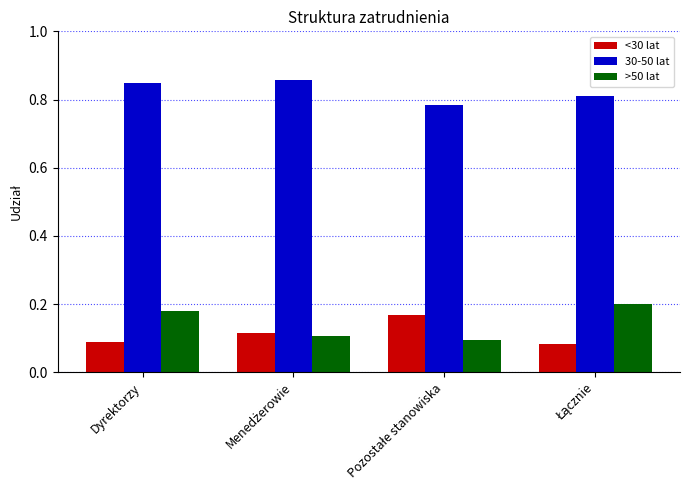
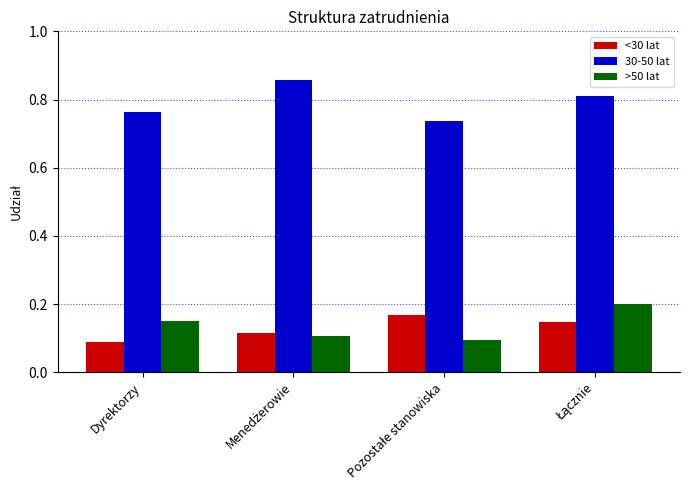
30-50 lat, Dyrektorzy: 0.85 -> 0.76
>50 lat, Dyrektorzy: 0.18 -> 0.15
30-50 lat, Pozostałe stanowiska: 0.79 -> 0.74
<30 lat, Łącznie: 0.08 -> 0.15
